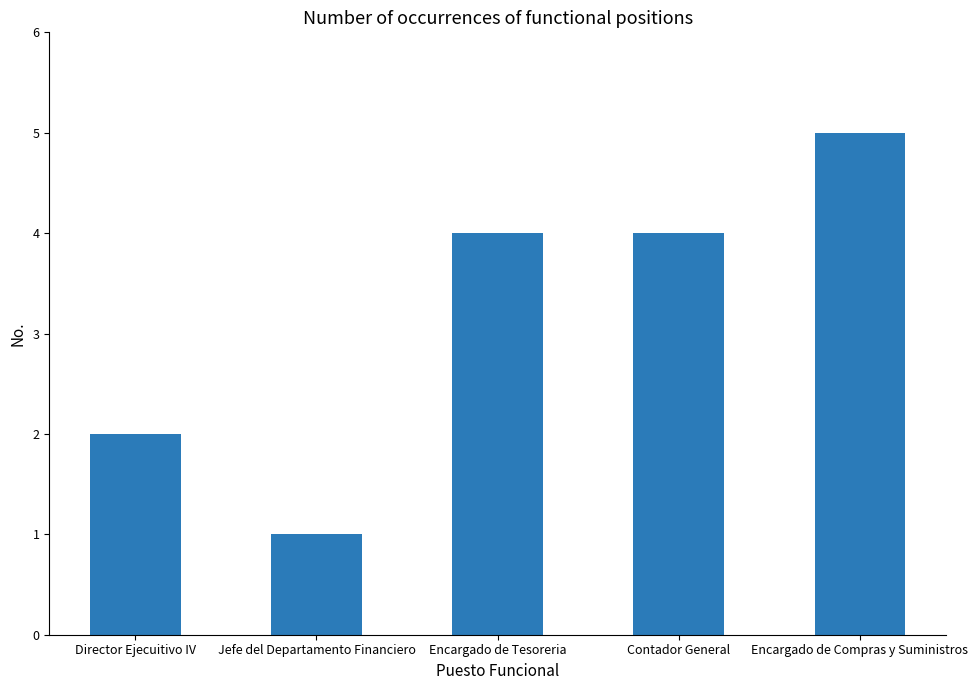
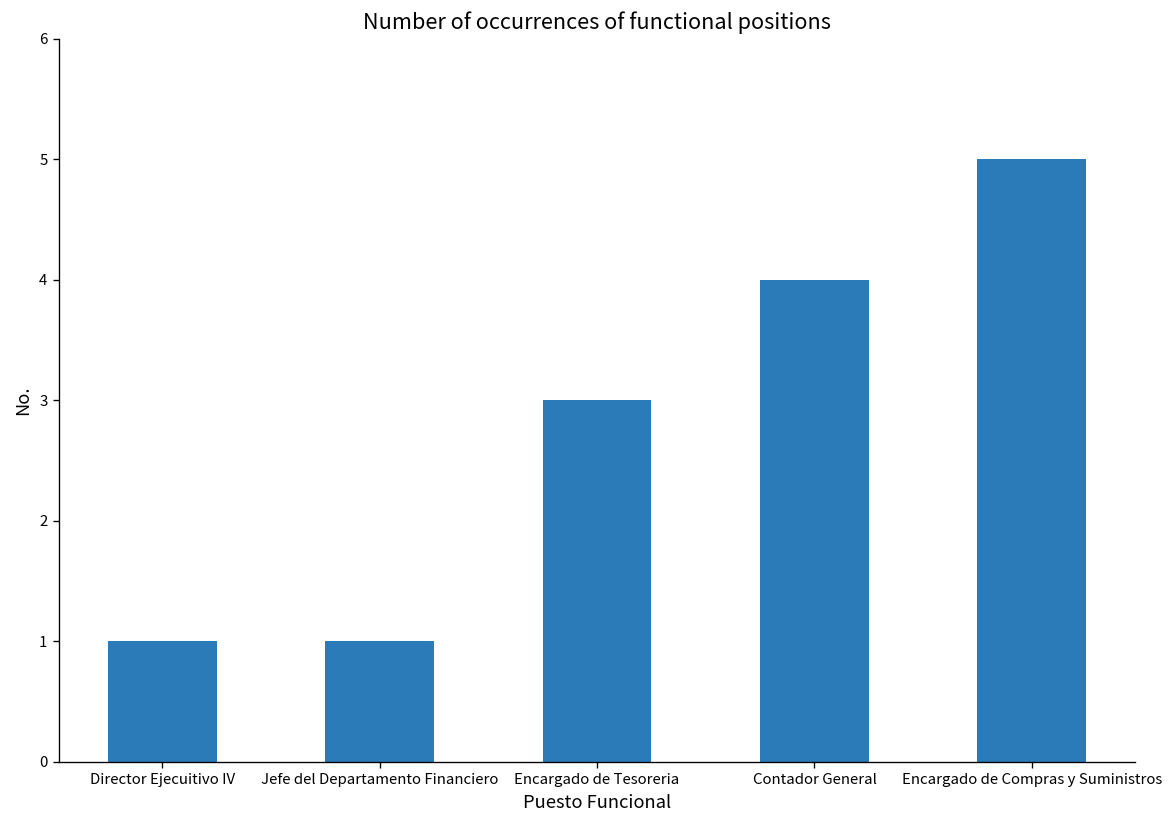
Director Ejecuitivo IV: 2 -> 1
Encargado de Tesoreria: 4 -> 3
